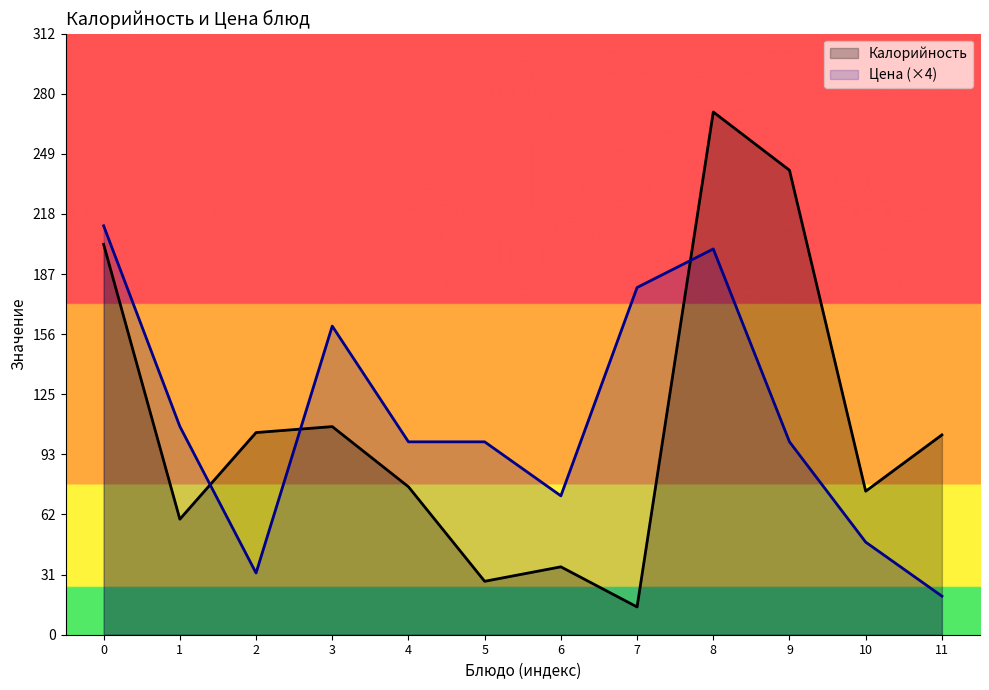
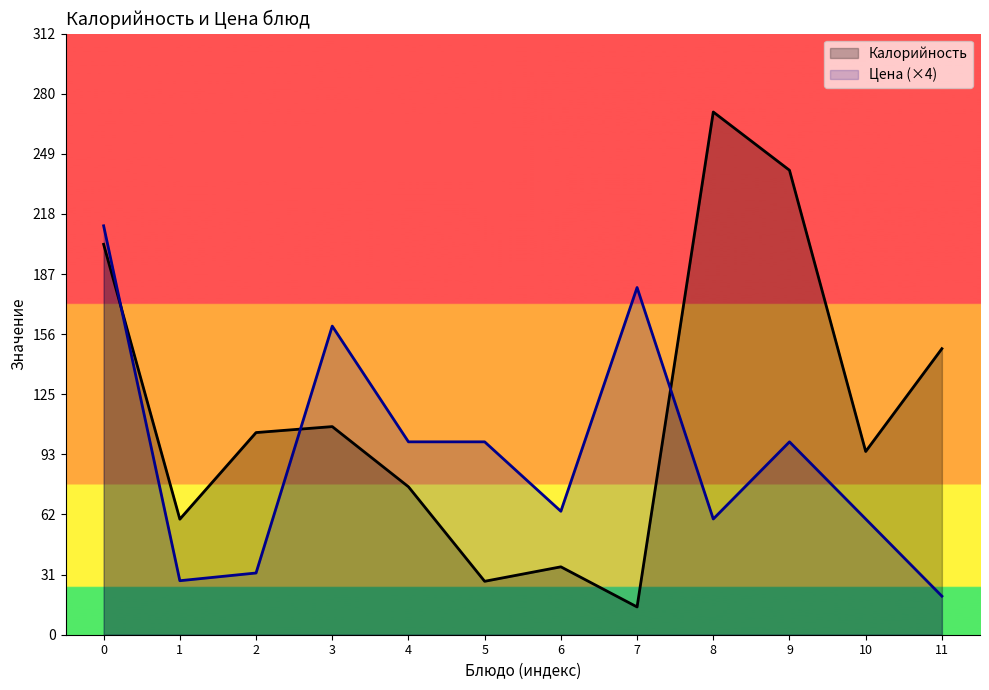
Цена (×4), 1: 108 -> 28
Цена (×4), 6: 72 -> 64
Цена (×4), 8: 200 -> 60
Калорийность, 10: 74 -> 95
Цена (×4), 10: 48 -> 60
Калорийность, 11: 104 -> 148
